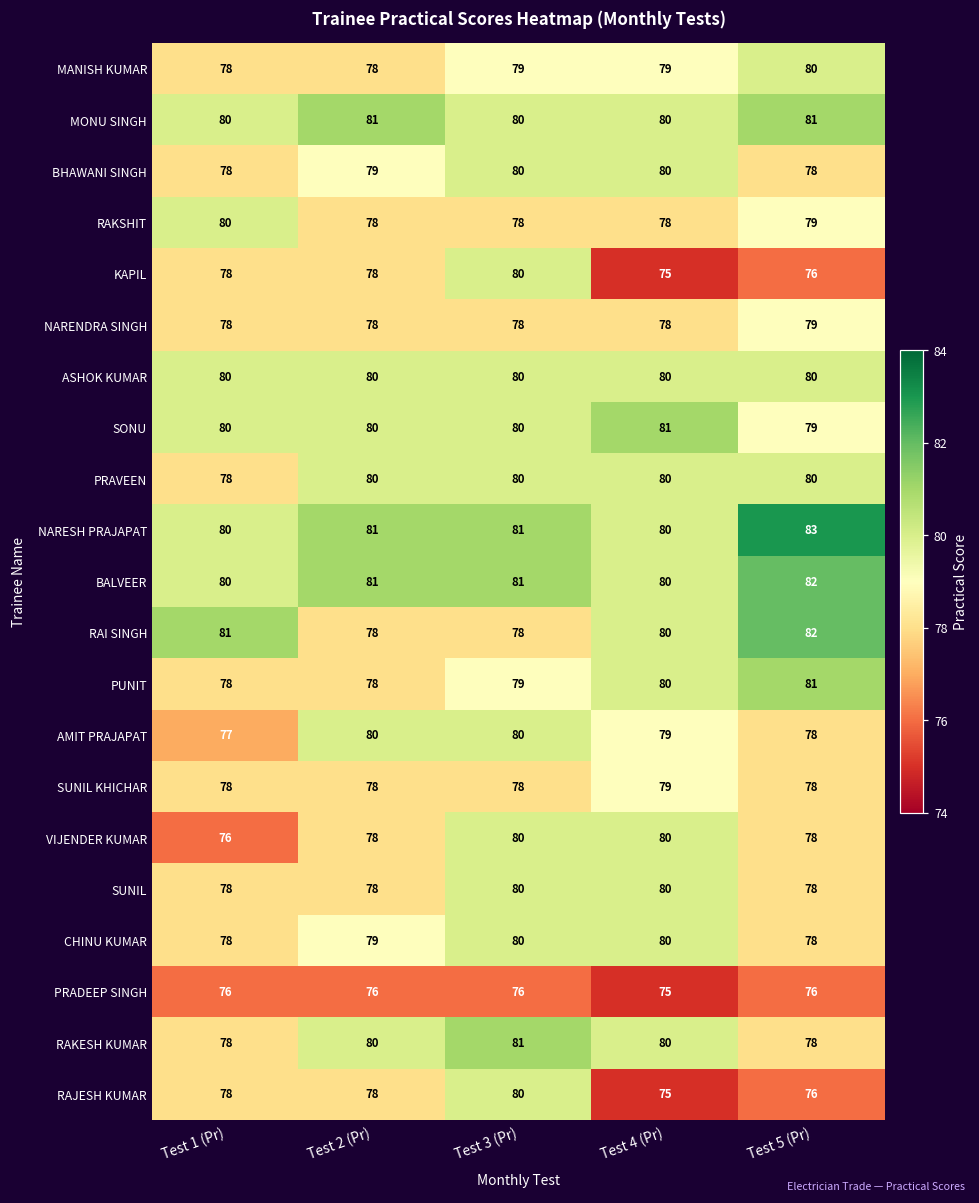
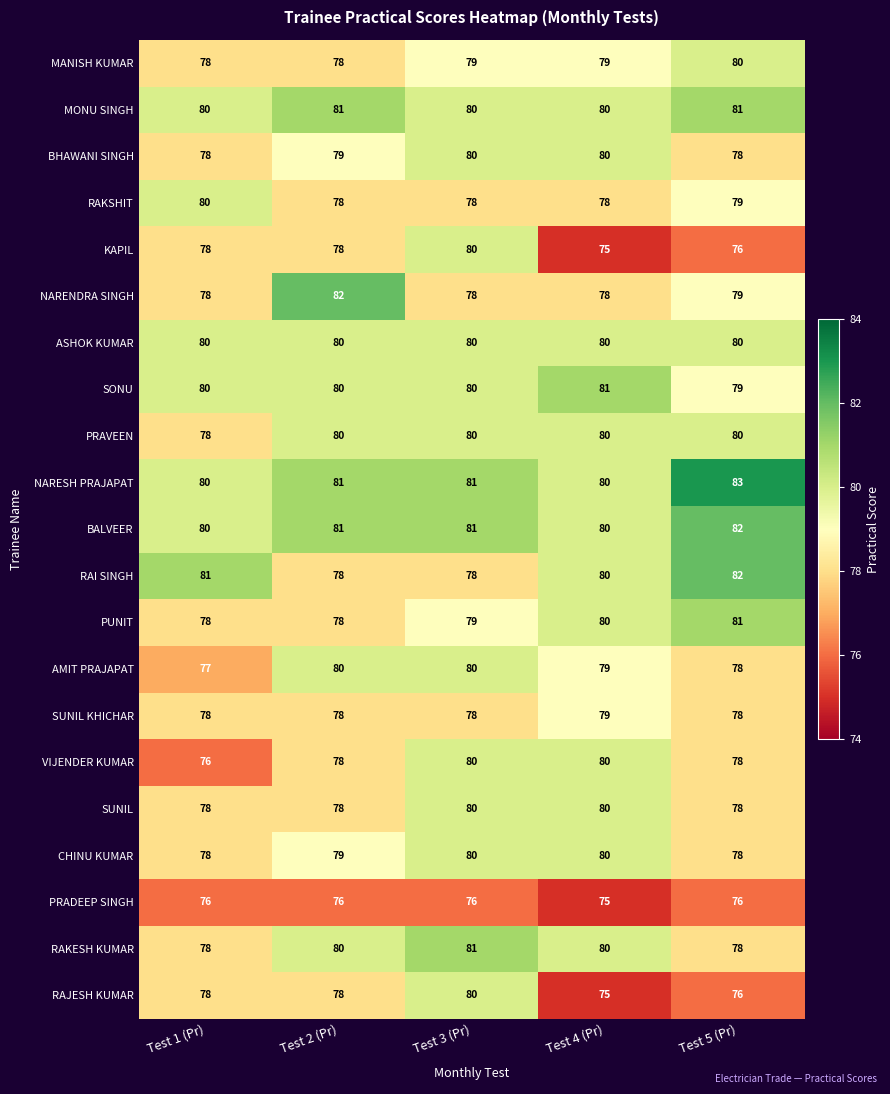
NARENDRA SINGH, Test 2 (Pr): 78 -> 82
